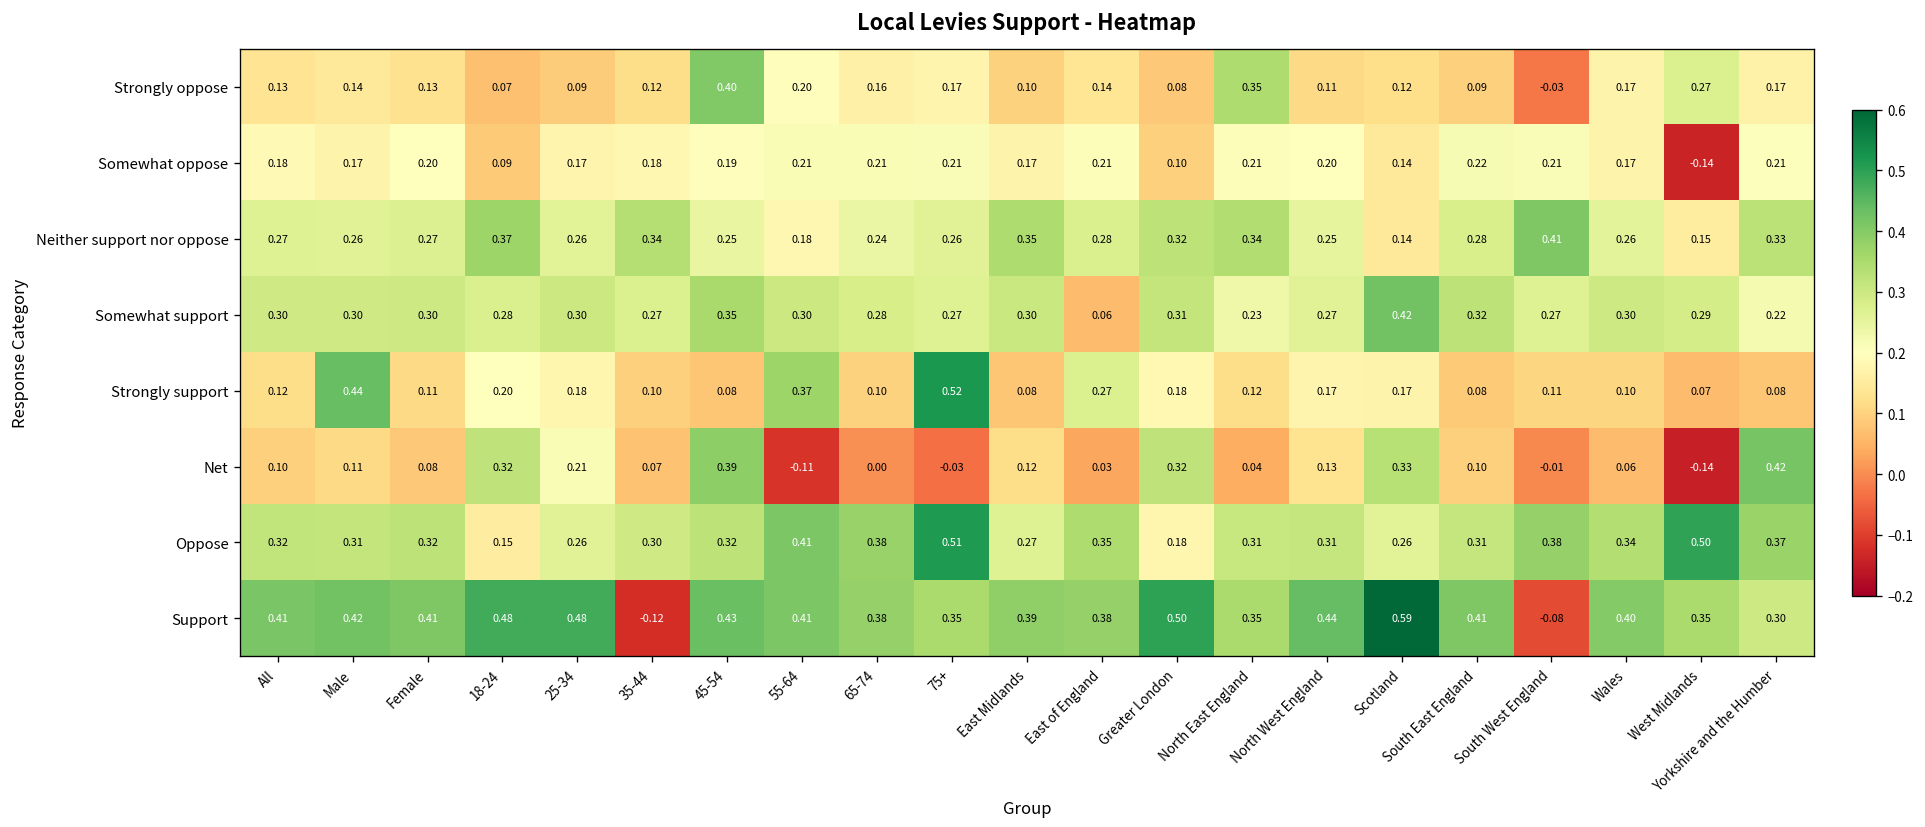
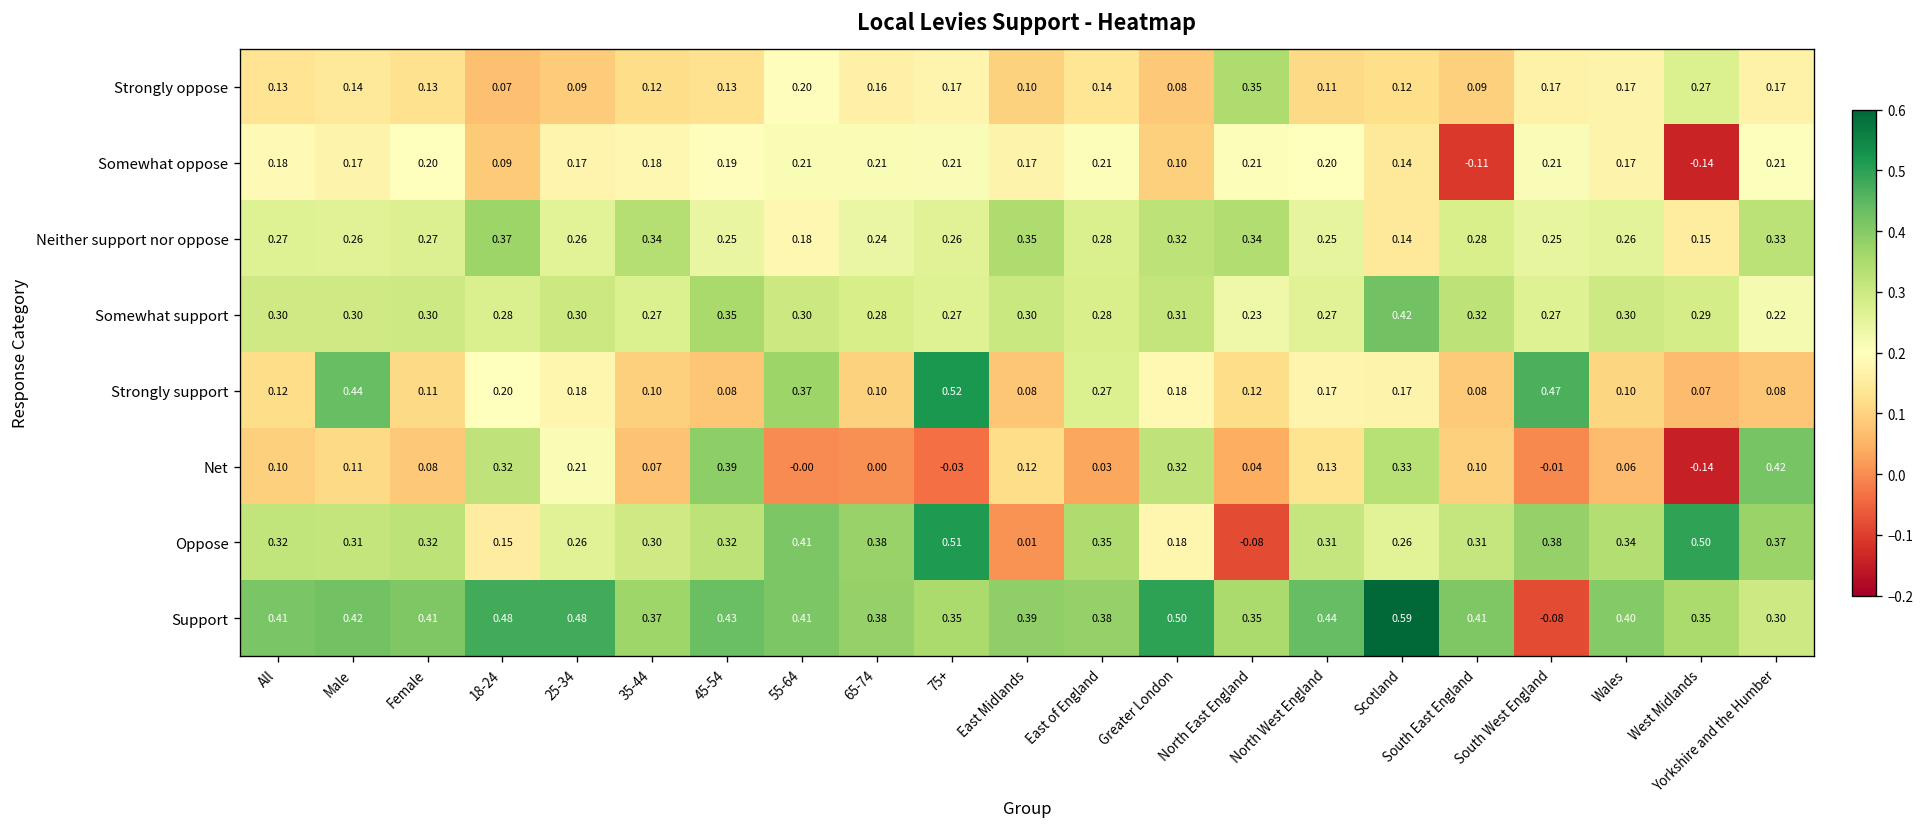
Strongly oppose, 45-54: 0.40 -> 0.13
Strongly oppose, South West England: -0.03 -> 0.17
Somewhat oppose, South East England: 0.22 -> -0.11
Neither support nor oppose, South West England: 0.41 -> 0.25
Somewhat support, East of England: 0.06 -> 0.28
Strongly support, South West England: 0.11 -> 0.47
Net, 55-64: -0.11 -> -0.00
Oppose, East Midlands: 0.27 -> 0.01
Oppose, North East England: 0.31 -> -0.08
Support, 35-44: -0.12 -> 0.37
